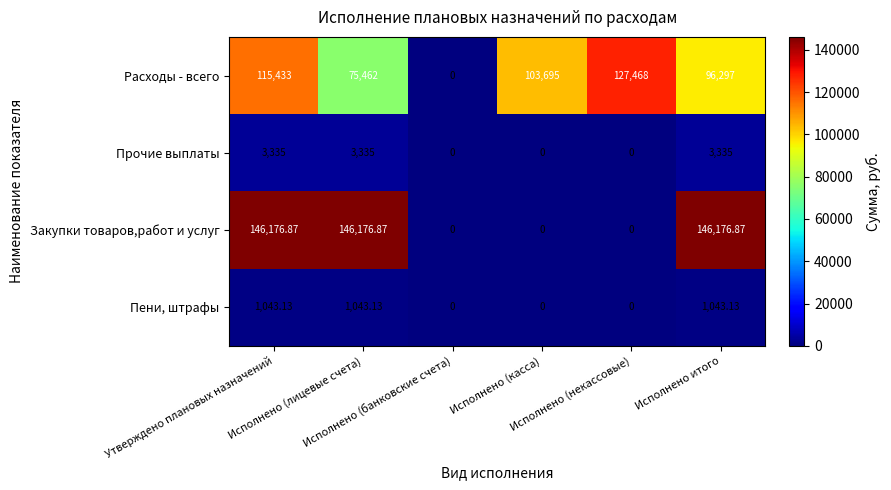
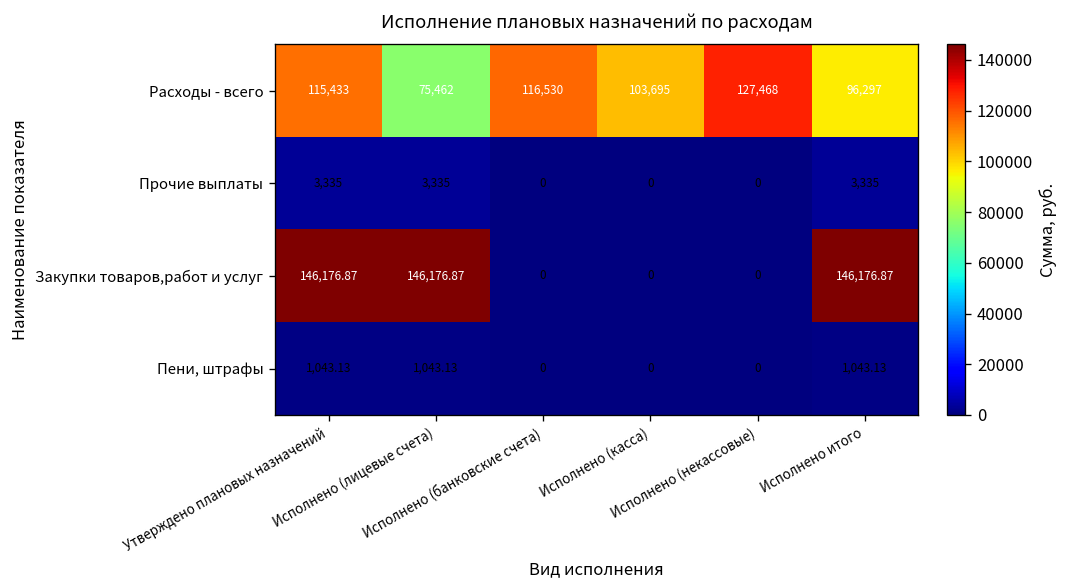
Расходы - всего, Исполнено (банковские счета): 0 -> 116,530
